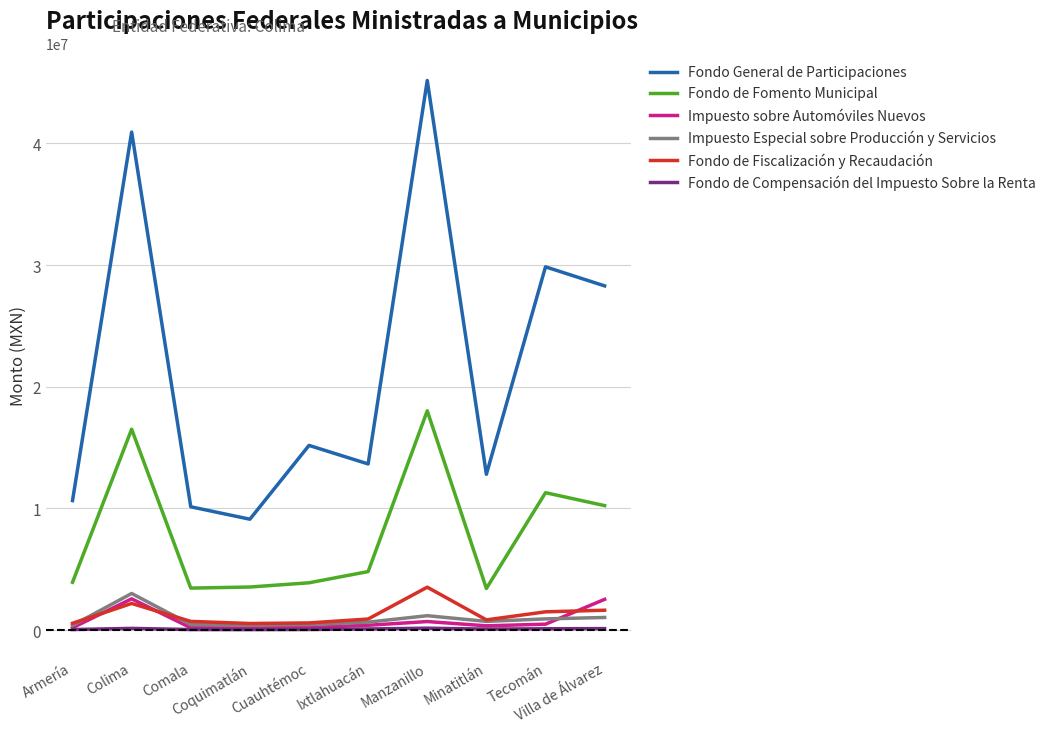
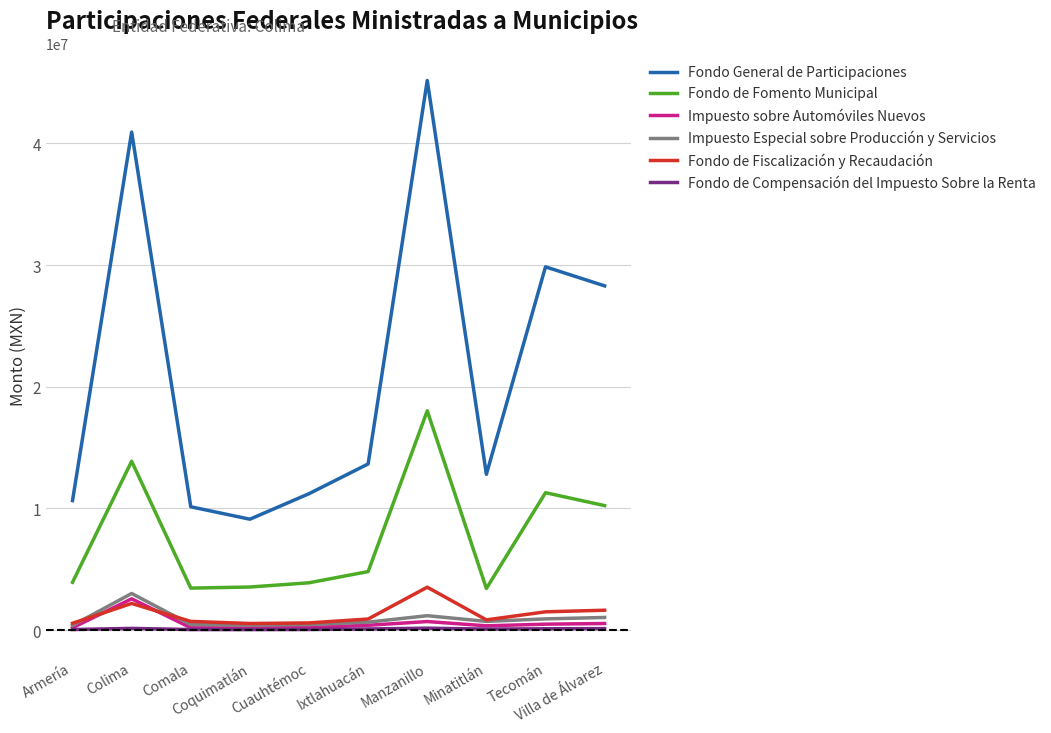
Fondo de Fomento Municipal, Colima: 16500000 -> 13900000
Fondo General de Participaciones, Cuauhtémoc: 15200000 -> 11200000
Impuesto sobre Automóviles Nuevos, Villa de Álvarez: 2500000 -> 500000
